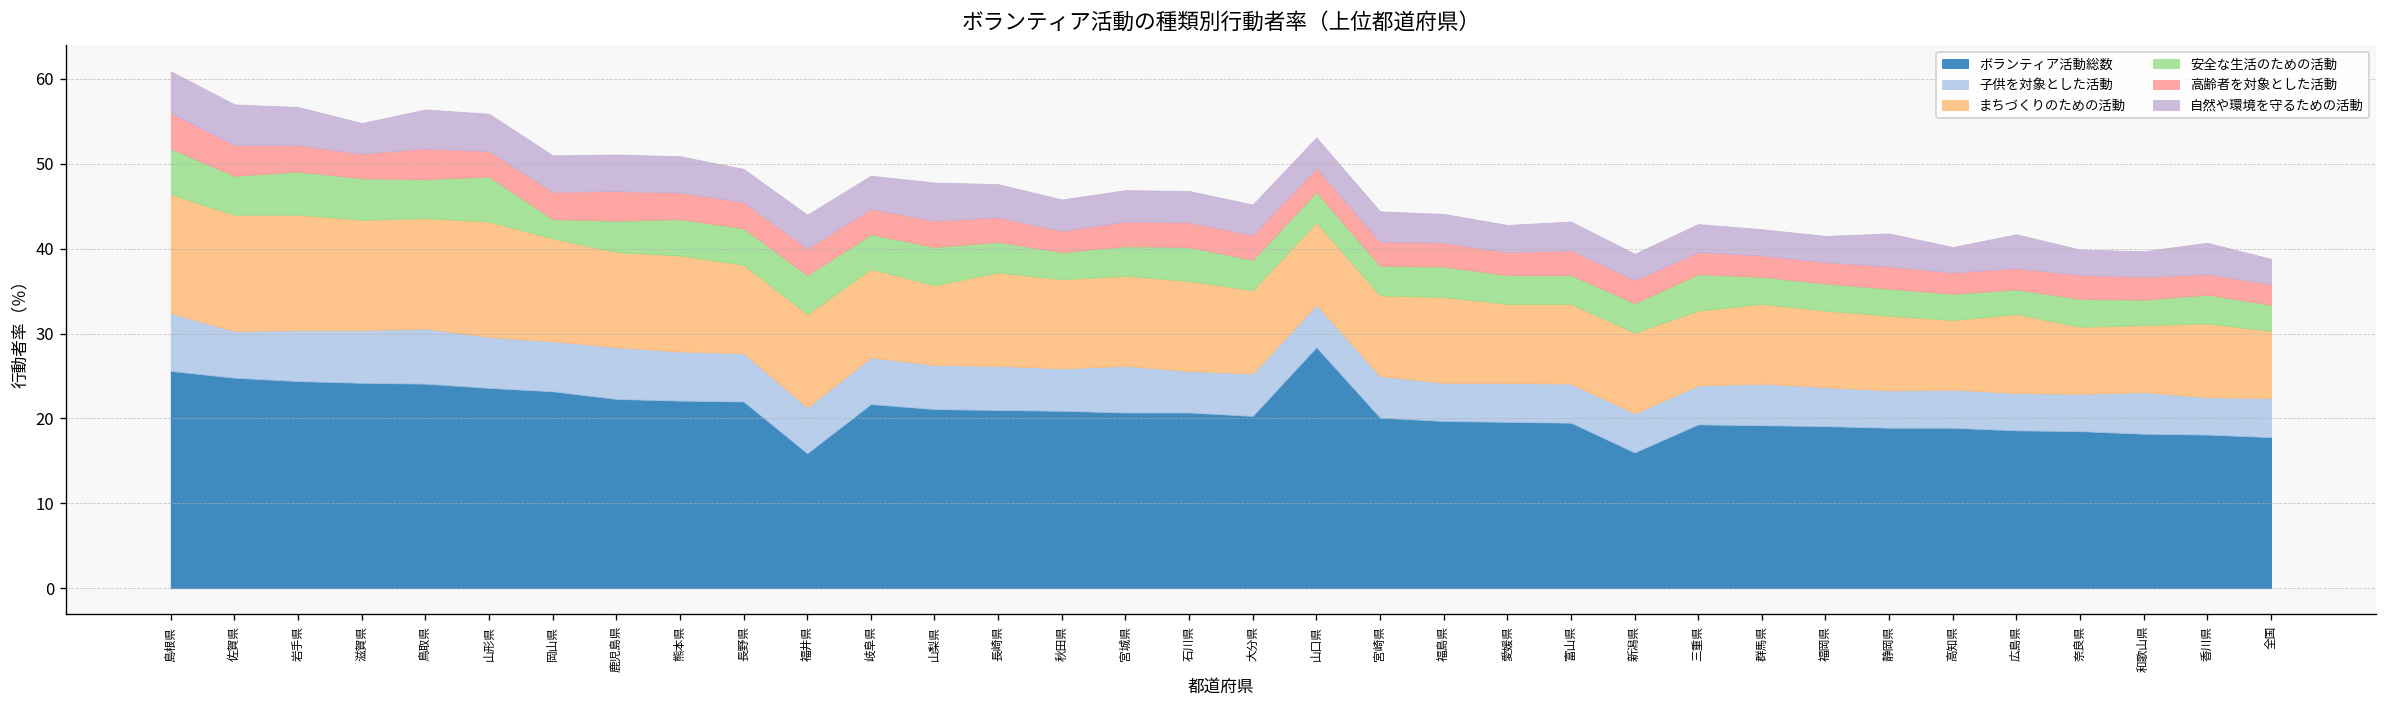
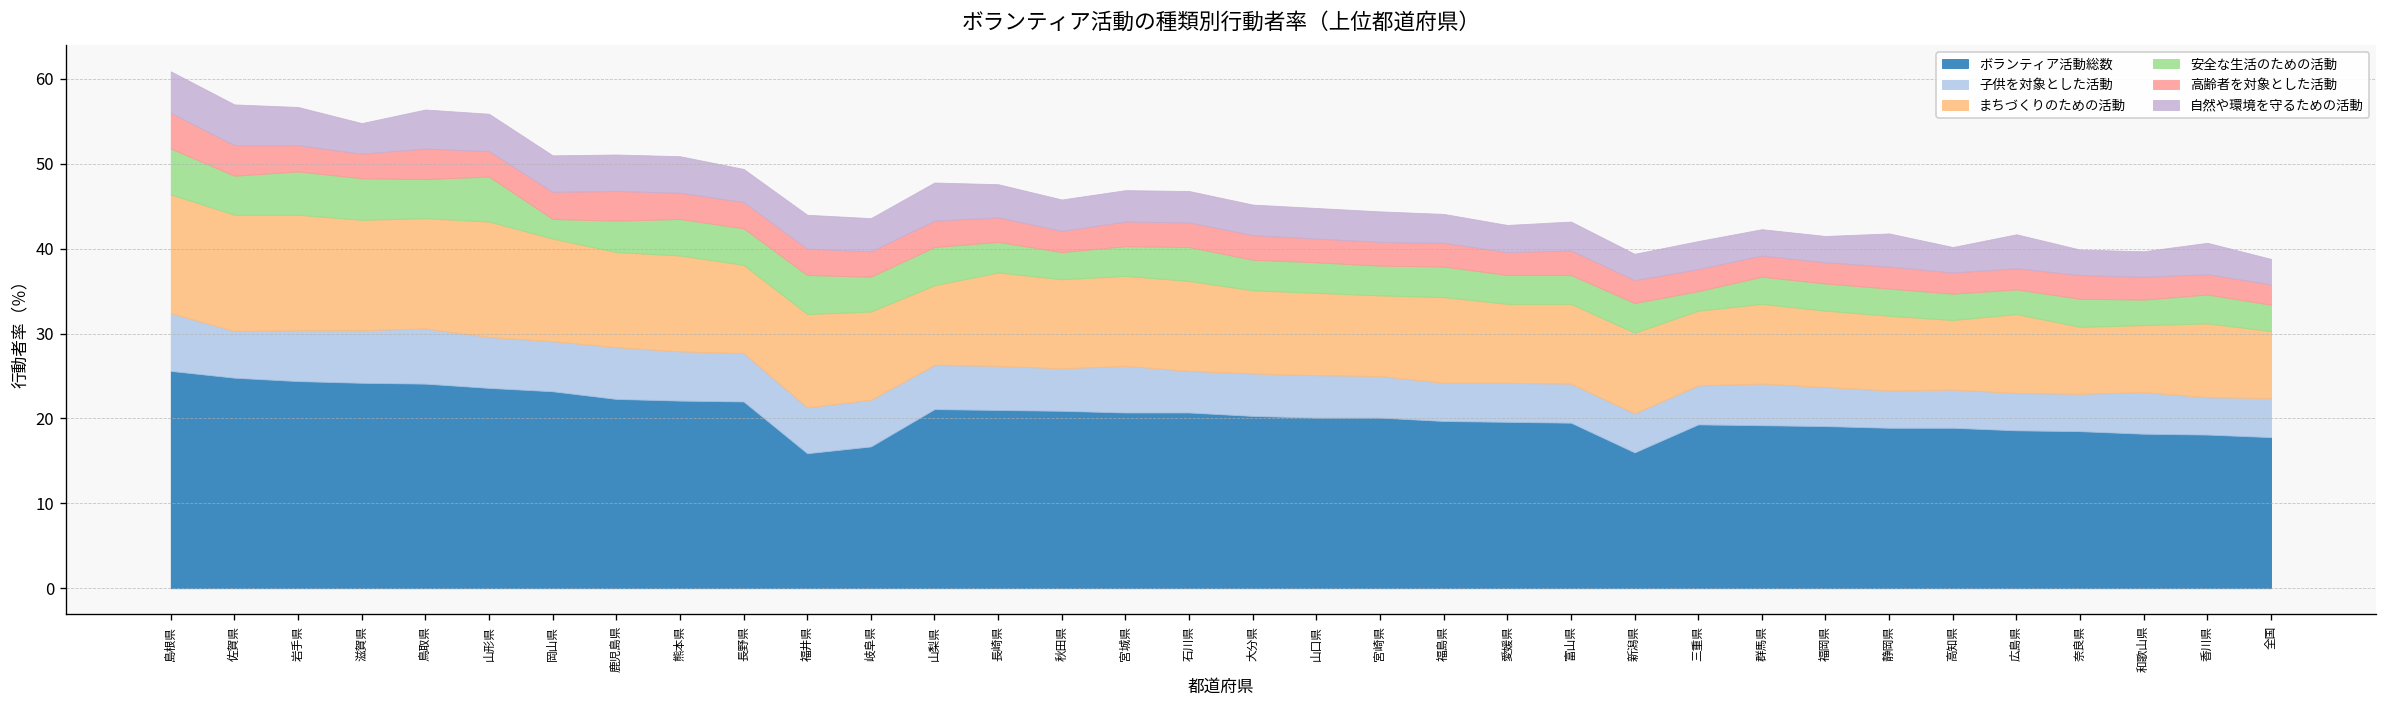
ボランティア活動総数, 岐阜県: 22 -> 17
ボランティア活動総数, 山口県: 28 -> 20
安全な生活のための活動, 三重県: 4 -> 2
